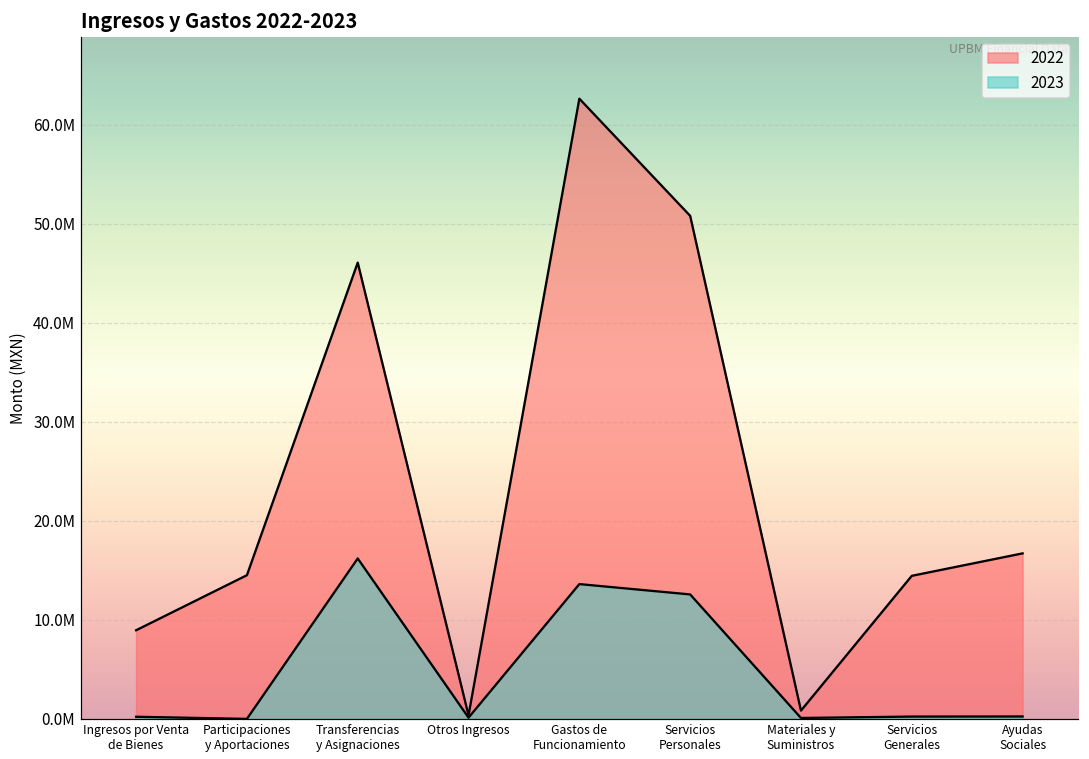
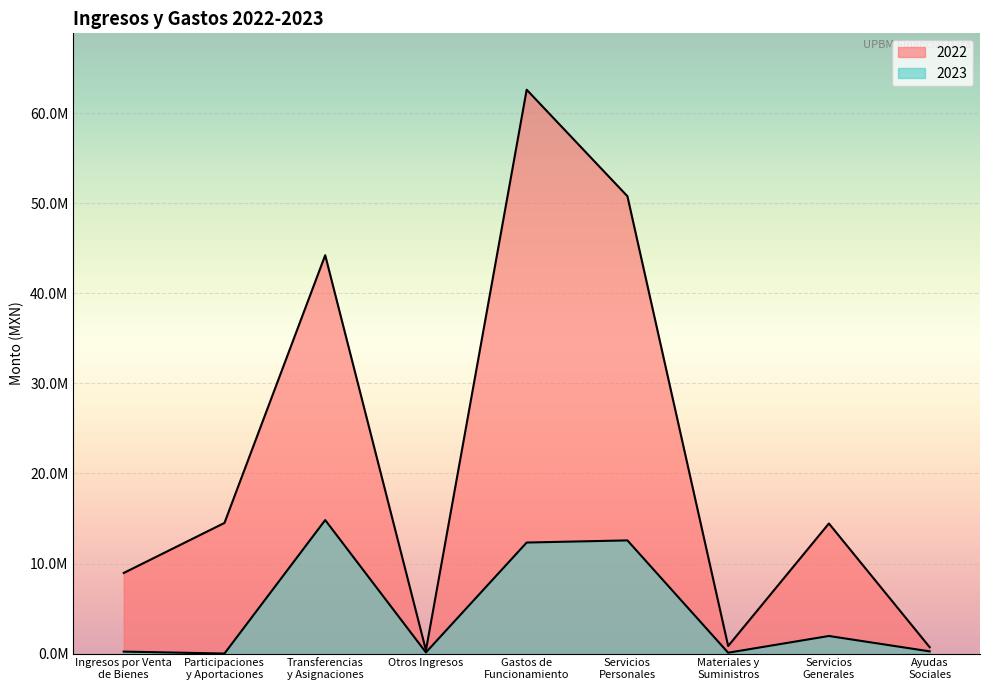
2022, Transferencias y Asignaciones: 46000000 -> 44000000
2023, Transferencias y Asignaciones: 16000000 -> 15000000
2023, Gastos de Funcionamiento: 14000000 -> 12000000
2023, Servicios Generales: 0 -> 2000000
2022, Ayudas Sociales: 17000000 -> 1000000
